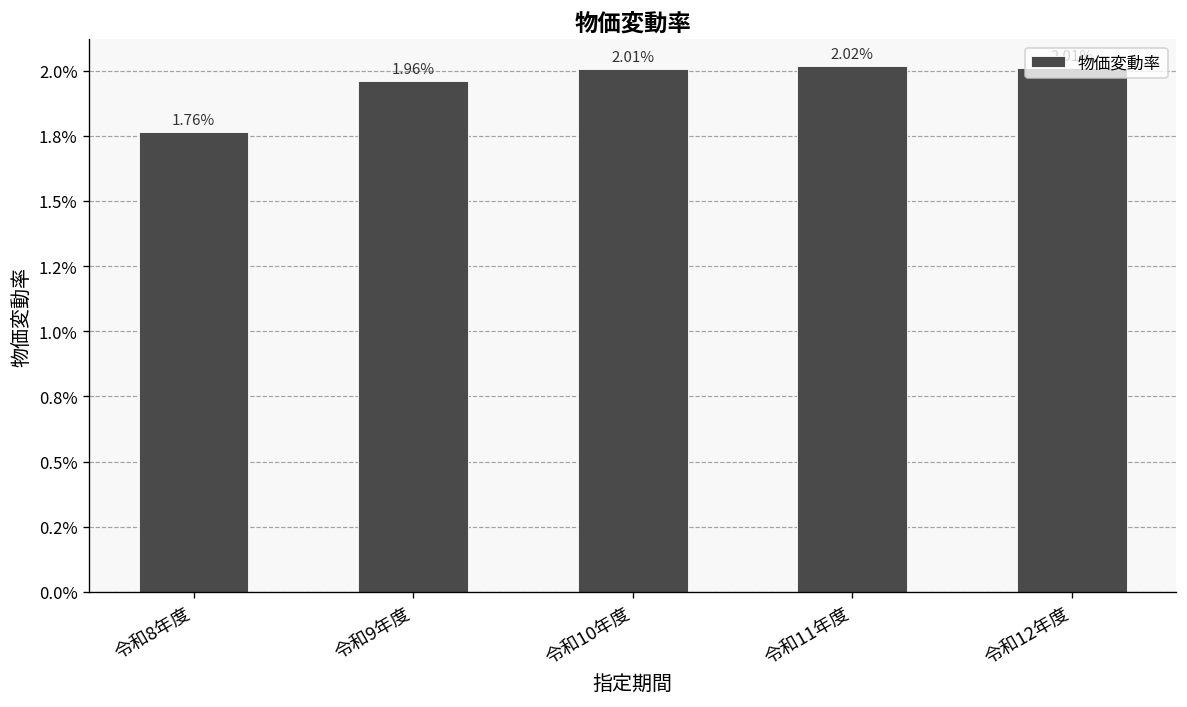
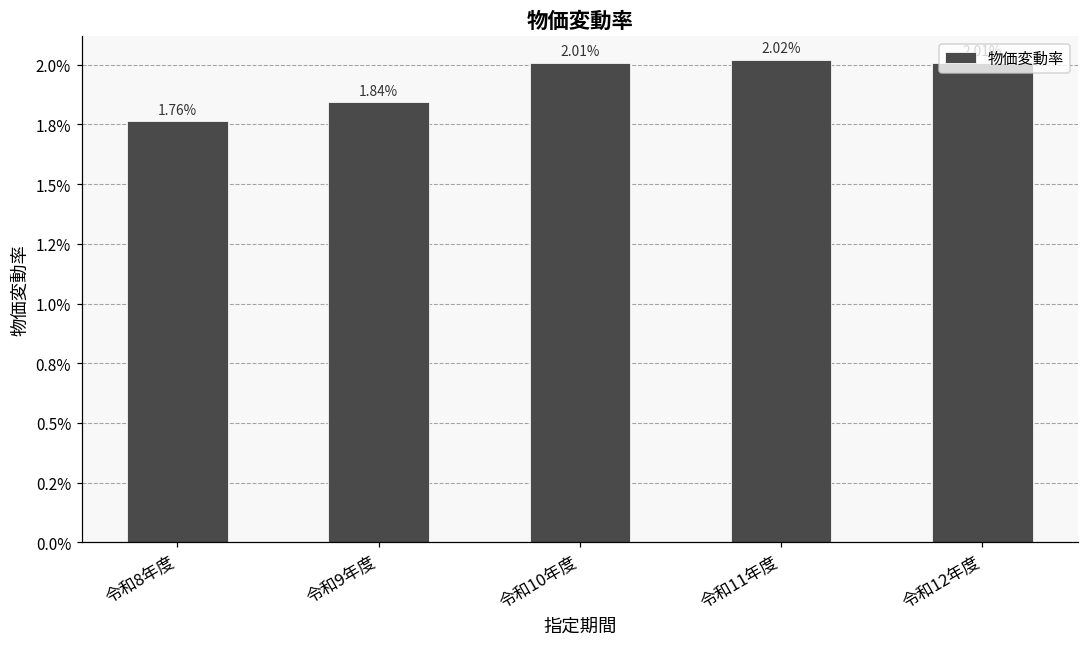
令和9年度: 1.96% -> 1.84%
